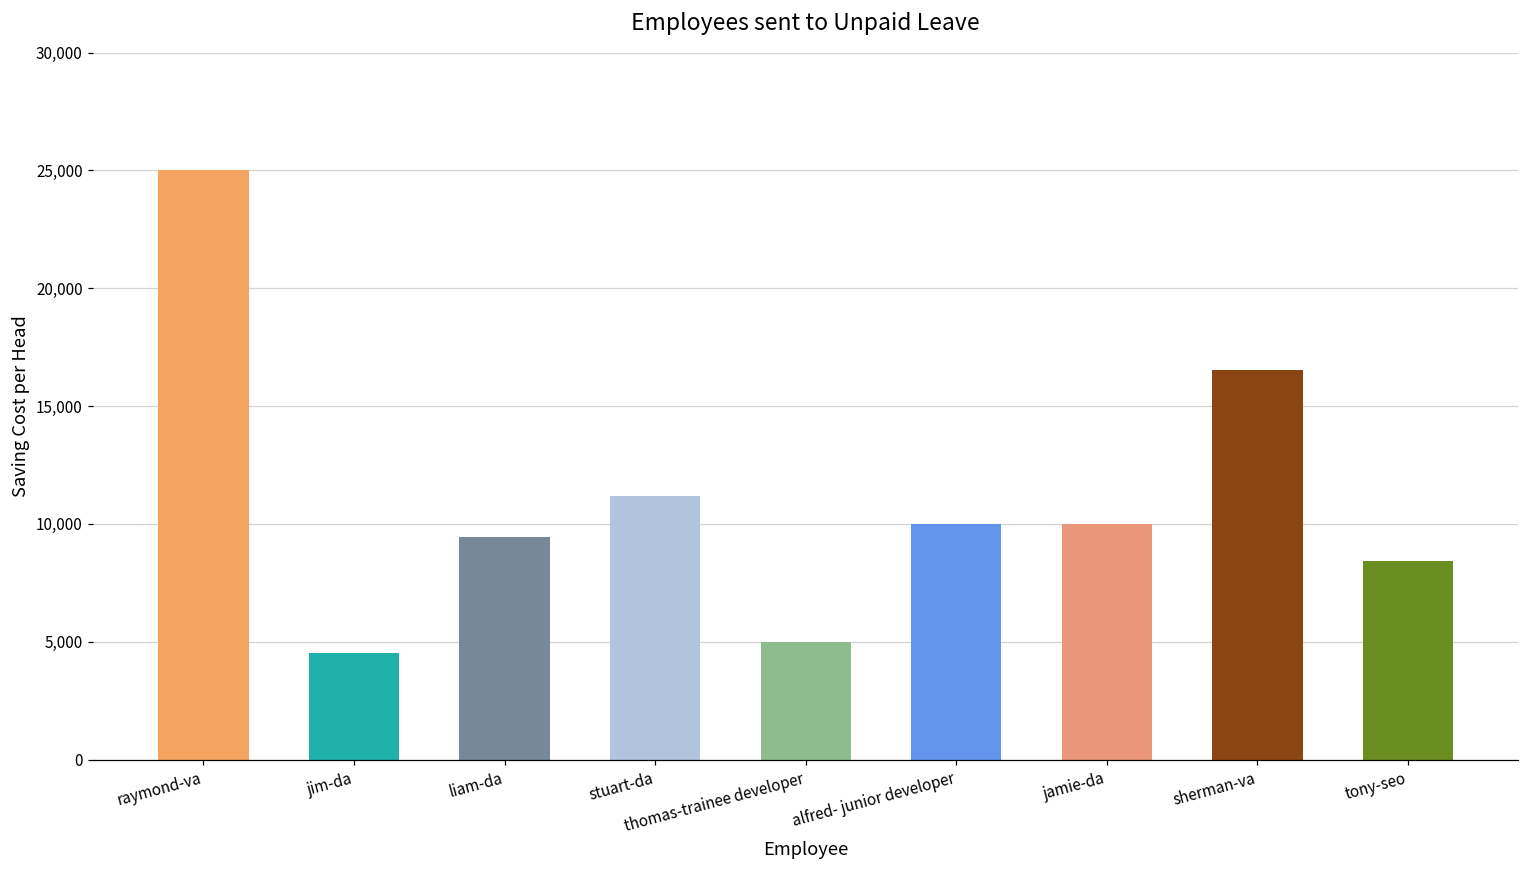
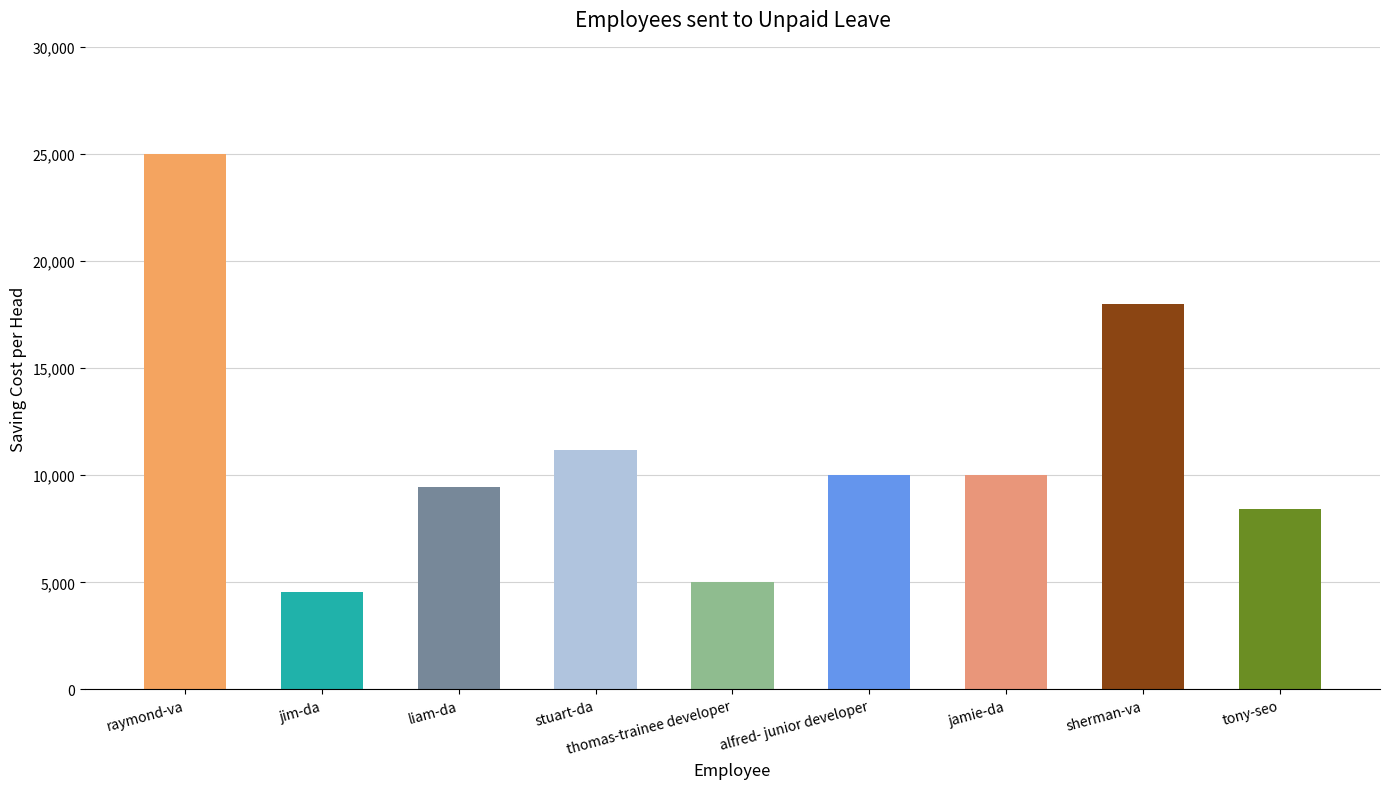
sherman-va: 16,500 -> 18,000
